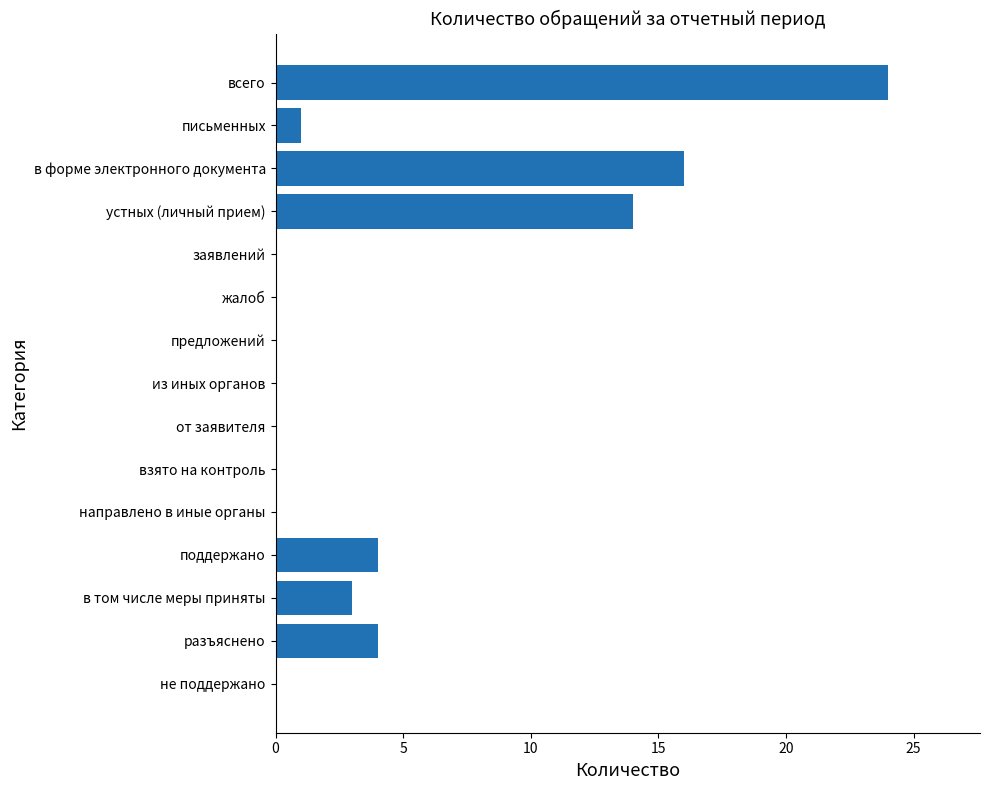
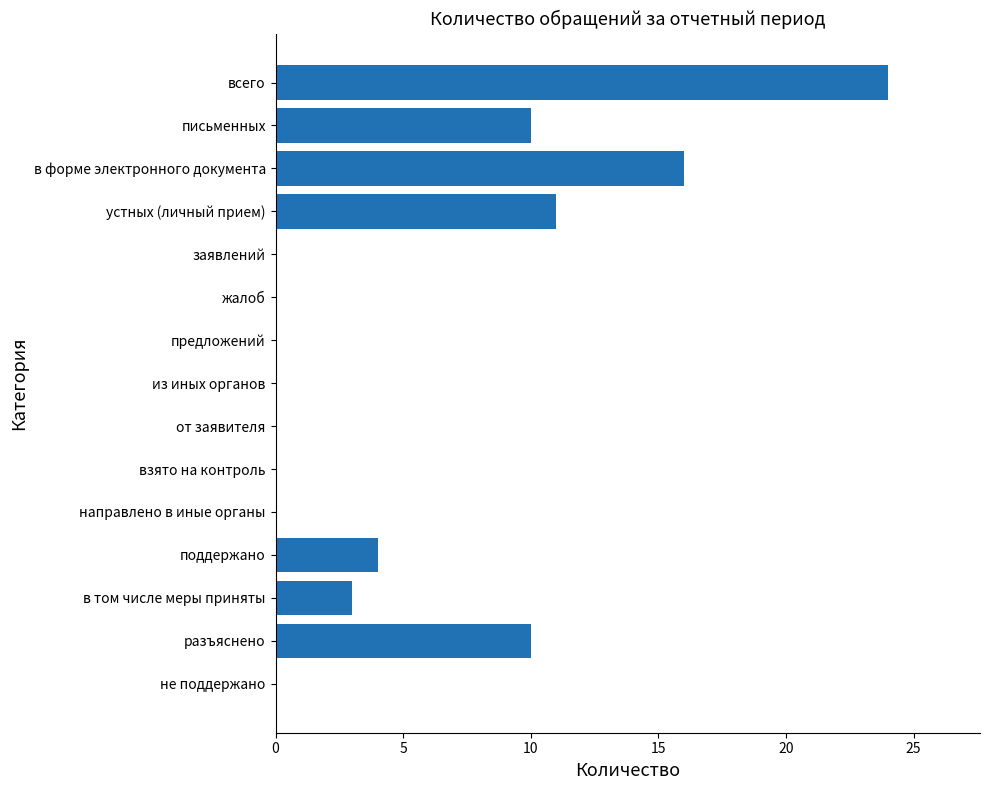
письменных: 1 -> 10
устных (личный прием): 14 -> 11
разъяснено: 4 -> 10
